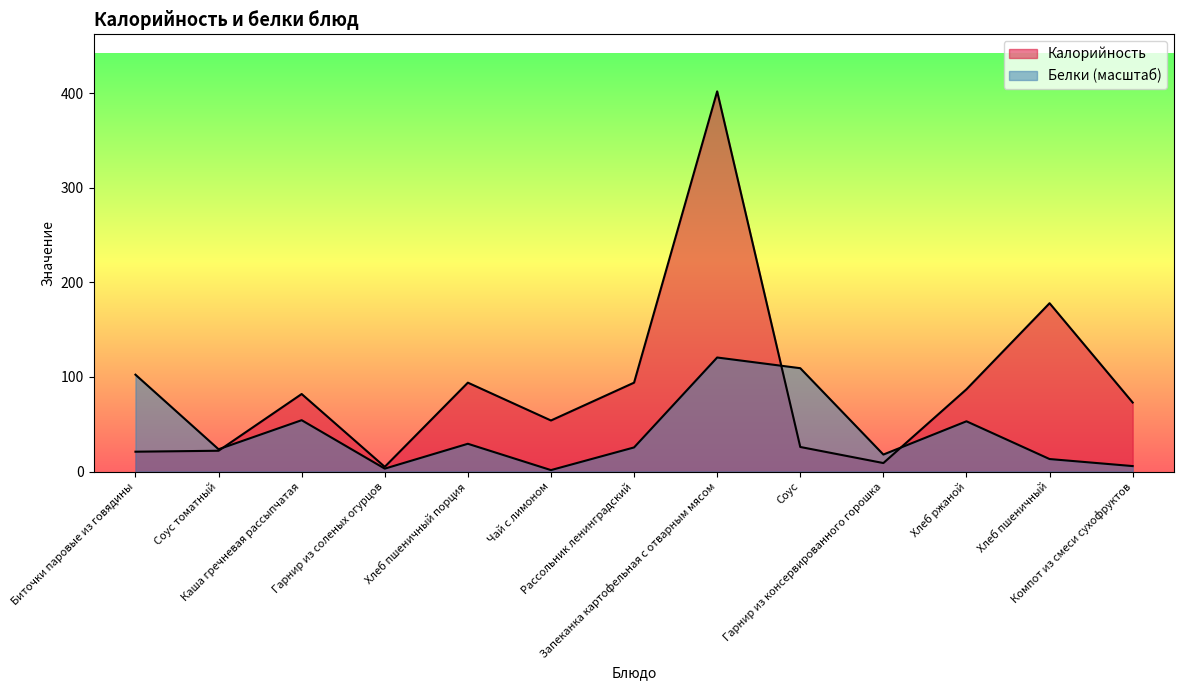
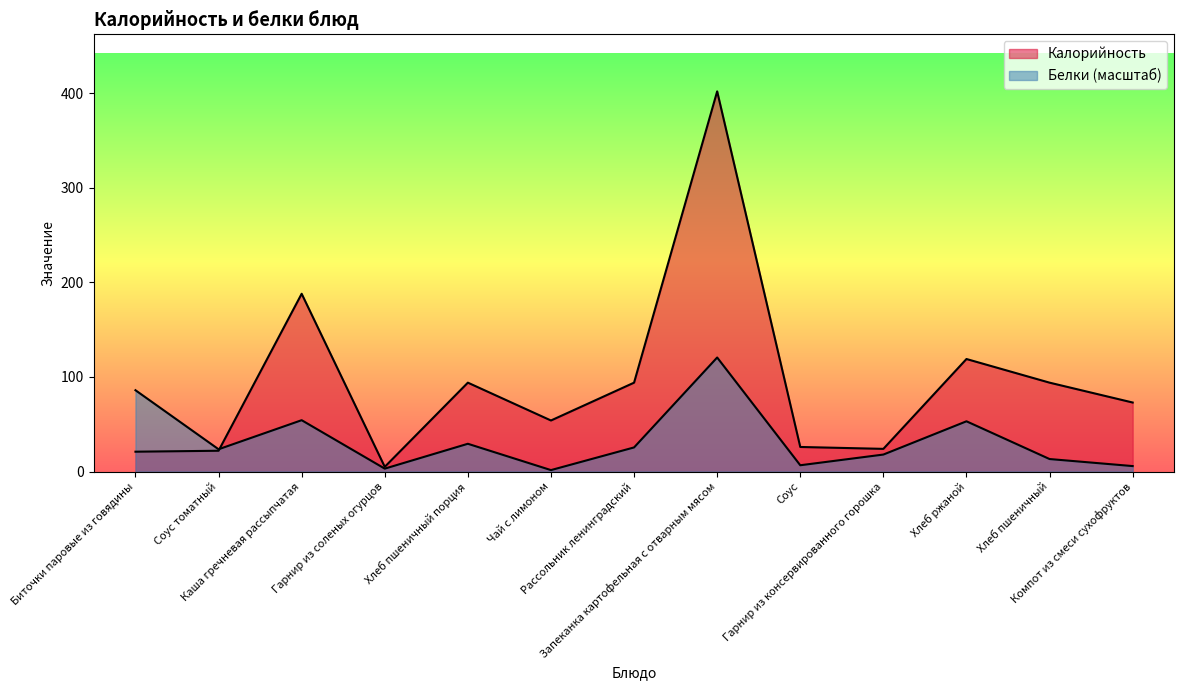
Белки (масштаб), Биточки паровые из говядины: 100 -> 90
Калорийность, Каша гречневая рассыпчатая: 80 -> 190
Белки (масштаб), Соус: 110 -> 10
Калорийность, Гарнир из консервированного горошка: 10 -> 20
Калорийность, Хлеб ржаной: 90 -> 120
Калорийность, Хлеб пшеничный: 180 -> 90
